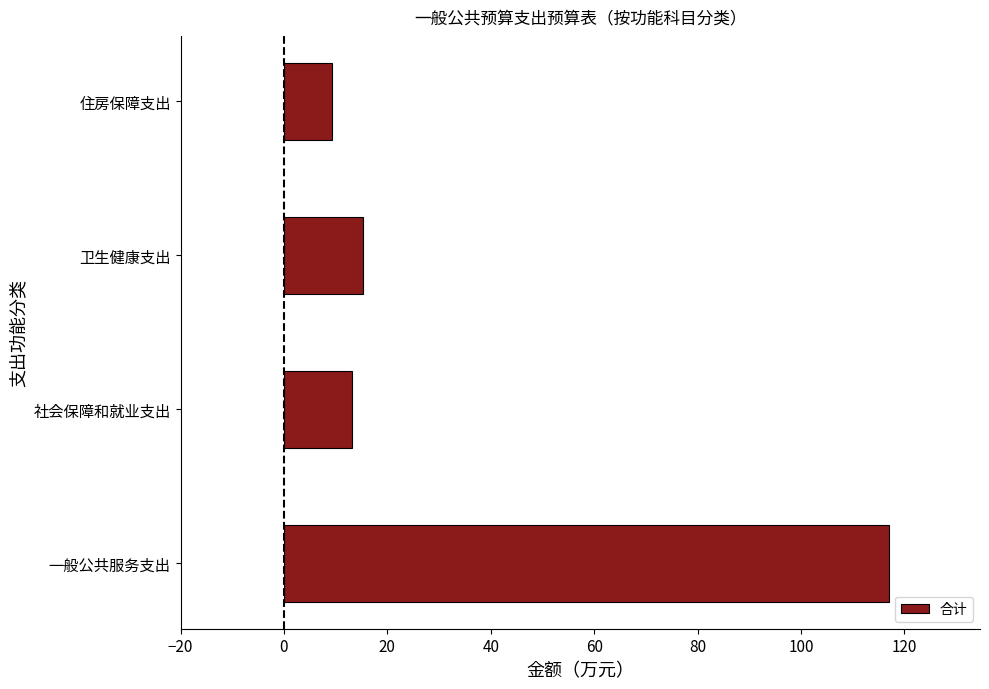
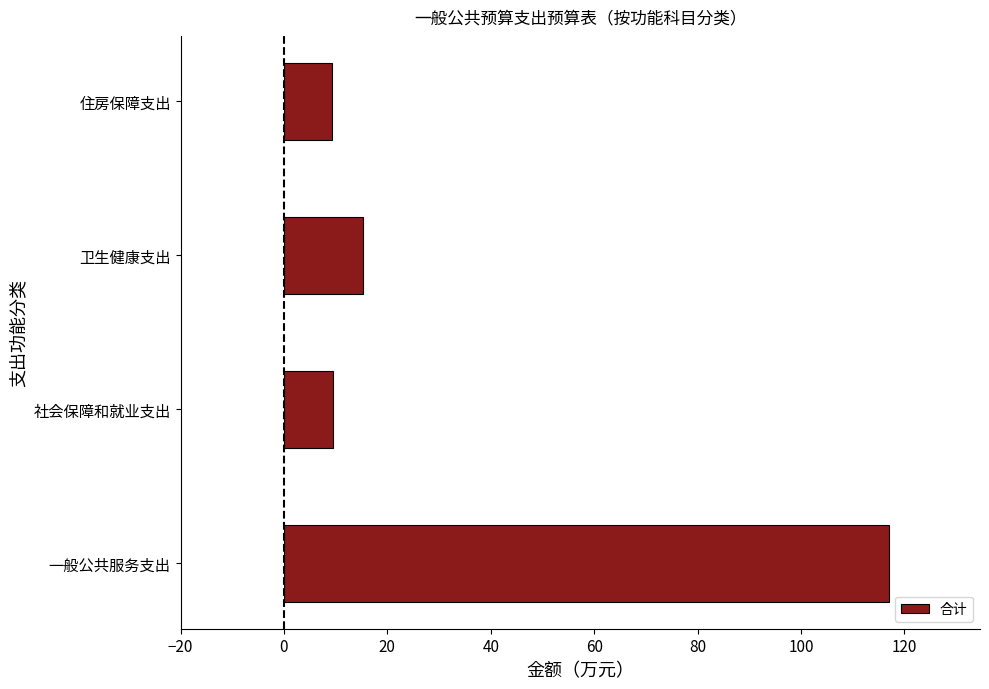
社会保障和就业支出: 13 -> 9
